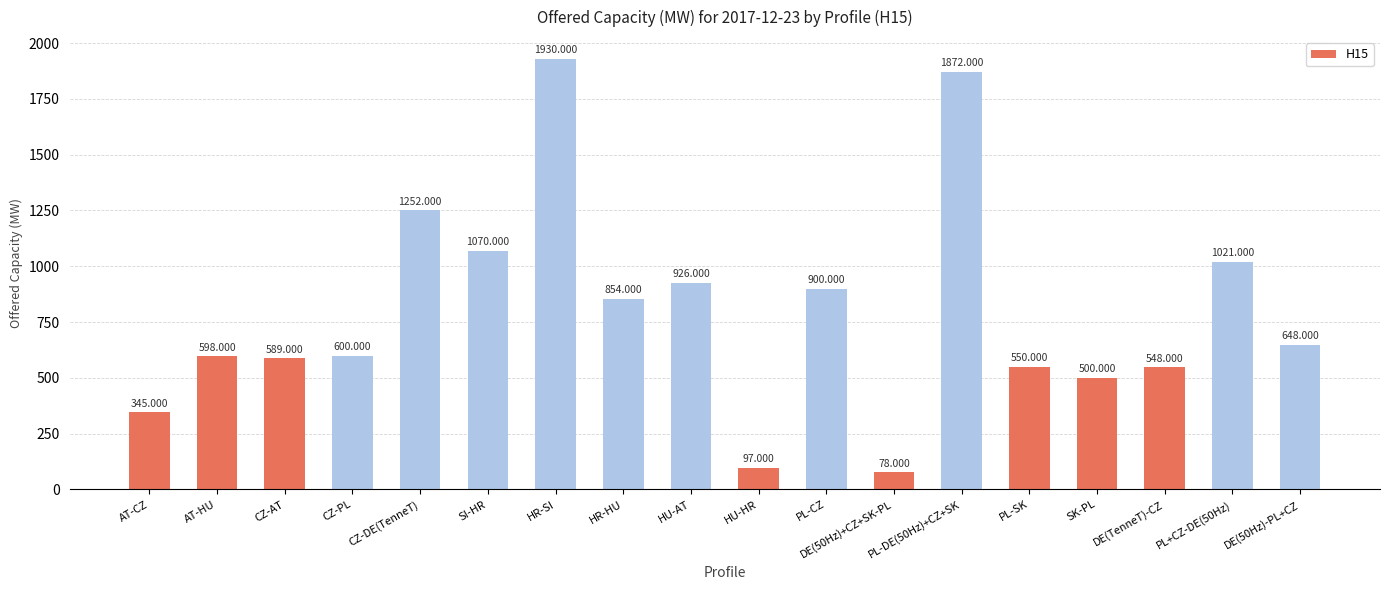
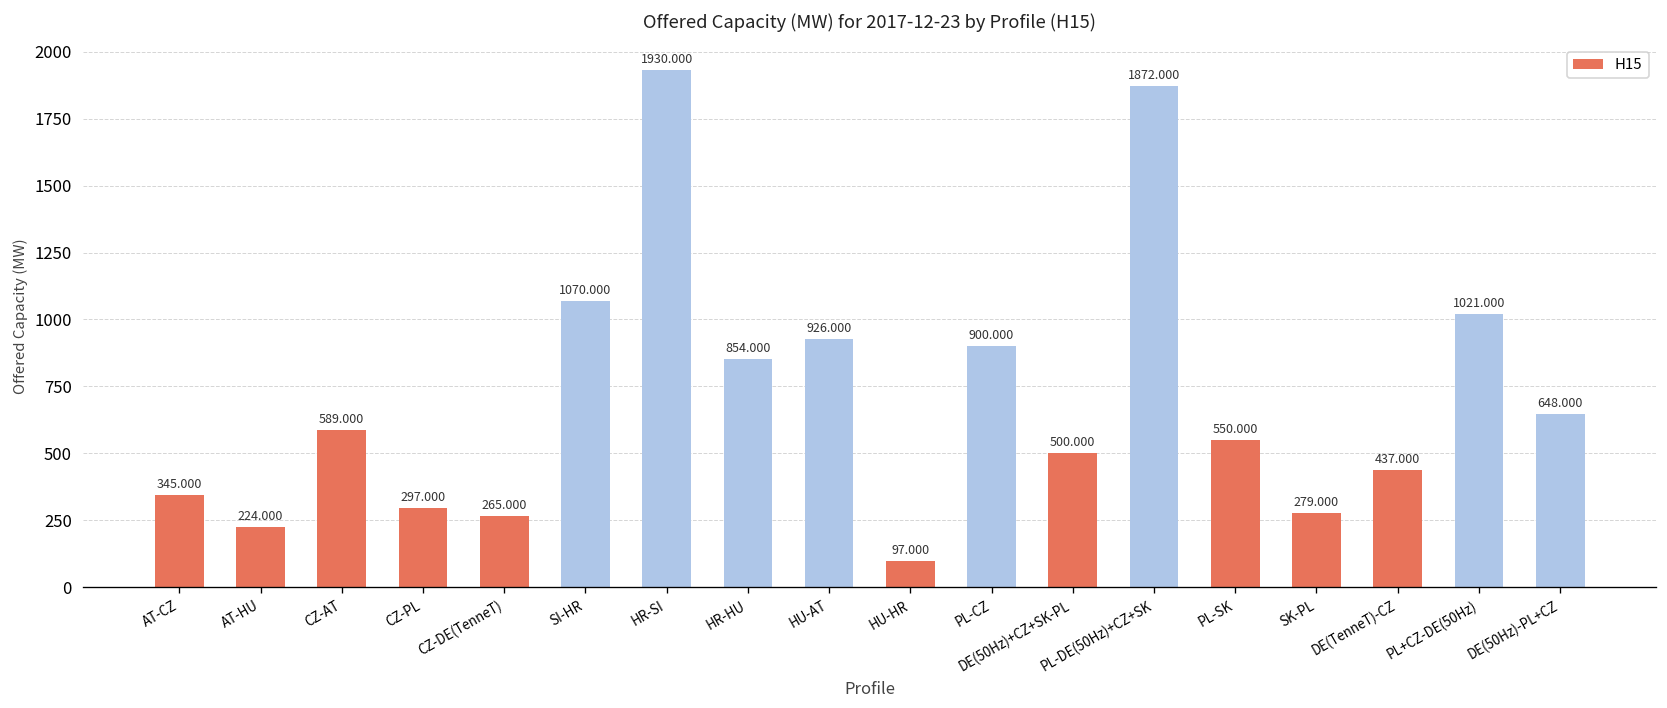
AT-HU: 598.000 -> 224.000
CZ-PL: 600.000 -> 297.000
CZ-DE(TenneT): 1252.000 -> 265.000
DE(50Hz)+CZ+SK-PL: 78.000 -> 500.000
SK-PL: 500.000 -> 279.000
DE(TenneT)-CZ: 548.000 -> 437.000
